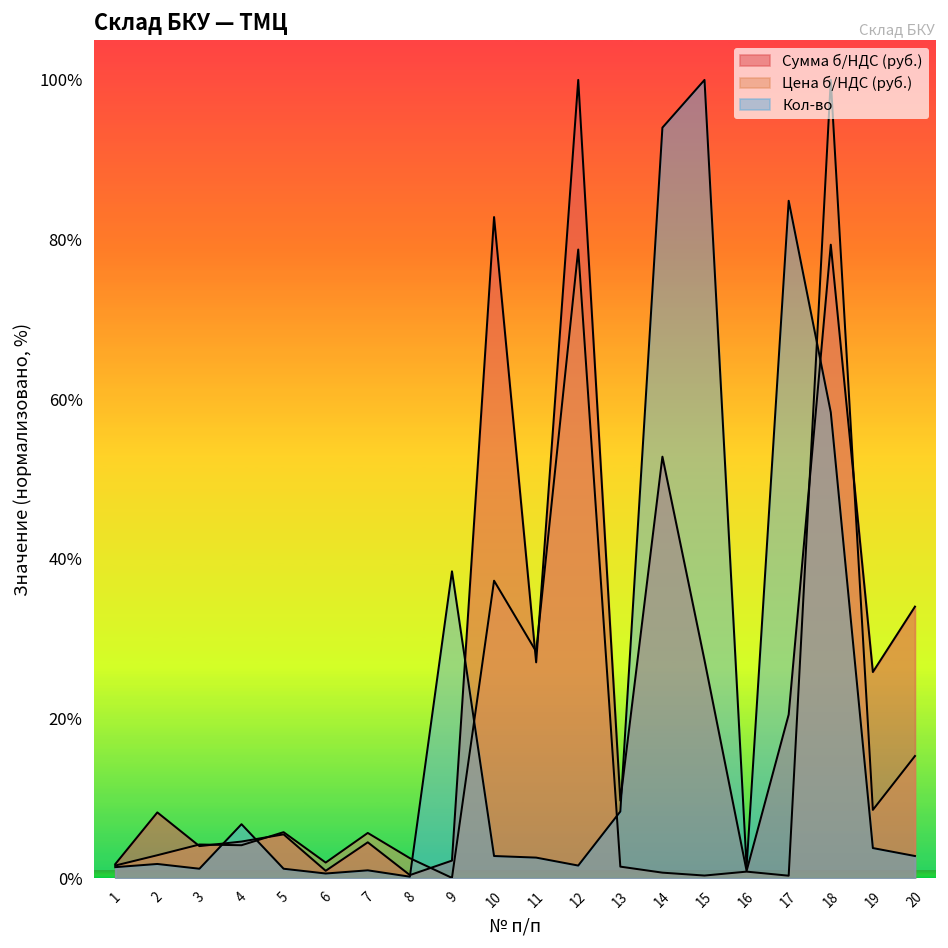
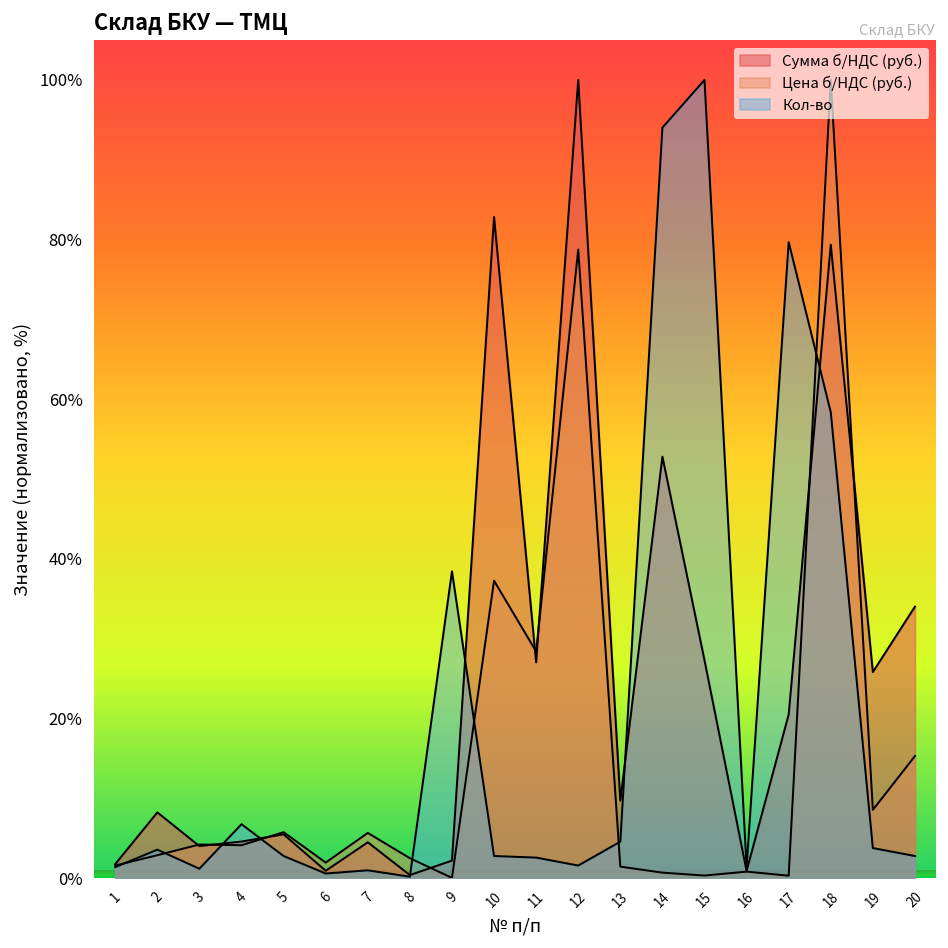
Кол-во, 2: 2% -> 4%
Кол-во, 5: 1% -> 3%
Кол-во, 13: 8% -> 5%
Кол-во, 17: 85% -> 80%
